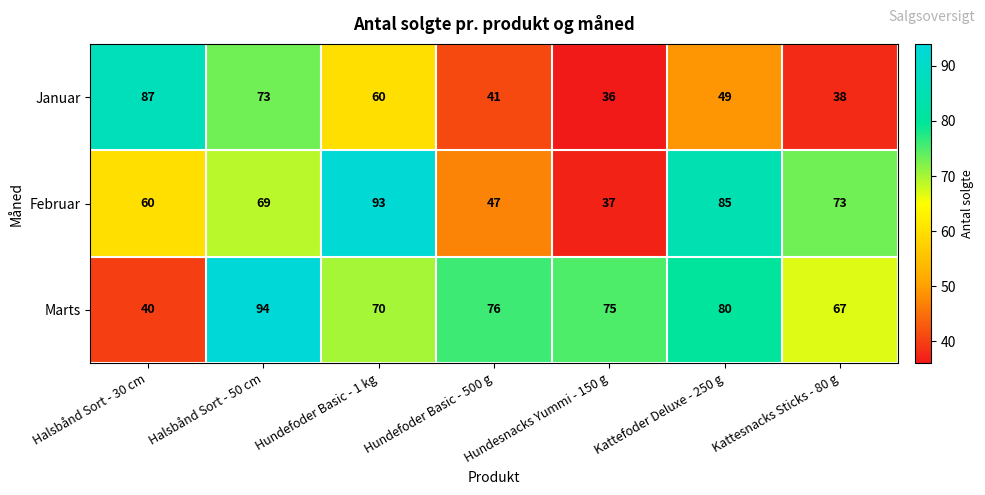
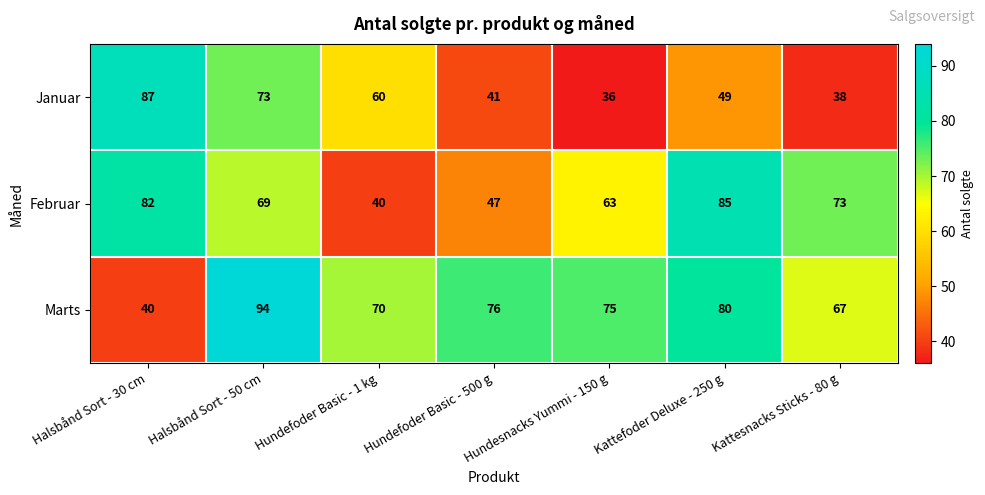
Februar, Halsbånd Sort - 30 cm: 60 -> 82
Februar, Hundefoder Basic - 1 kg: 93 -> 40
Februar, Hundesnacks Yummi - 150 g: 37 -> 63
